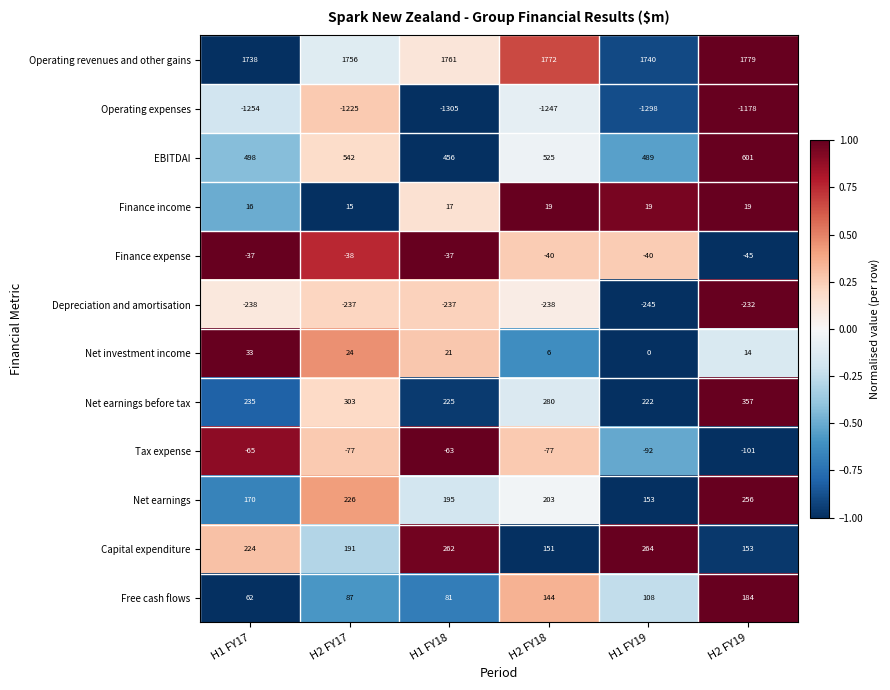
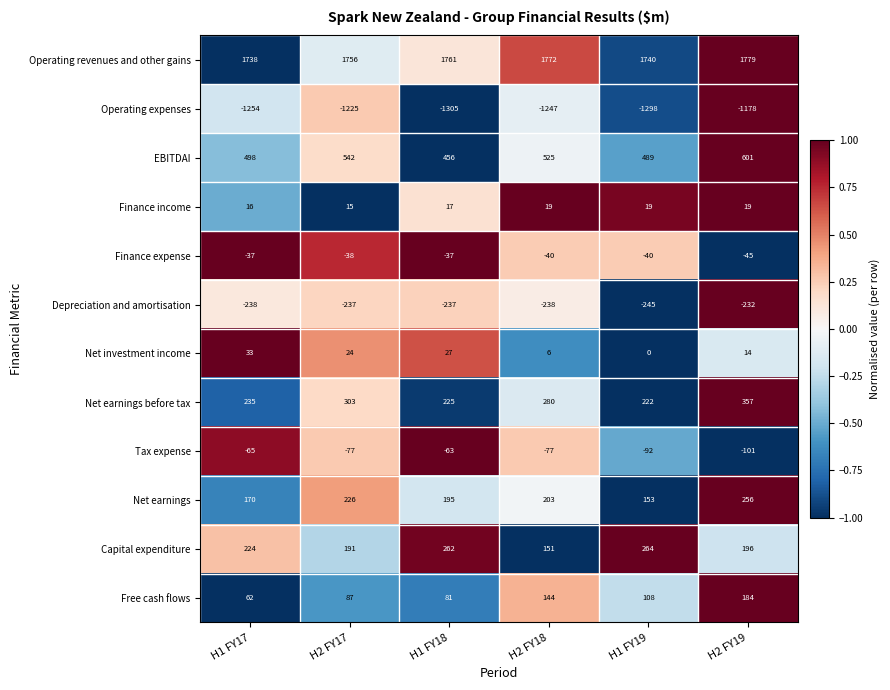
Net investment income, H1 FY18: 21 -> 27
Capital expenditure, H2 FY19: 153 -> 196
